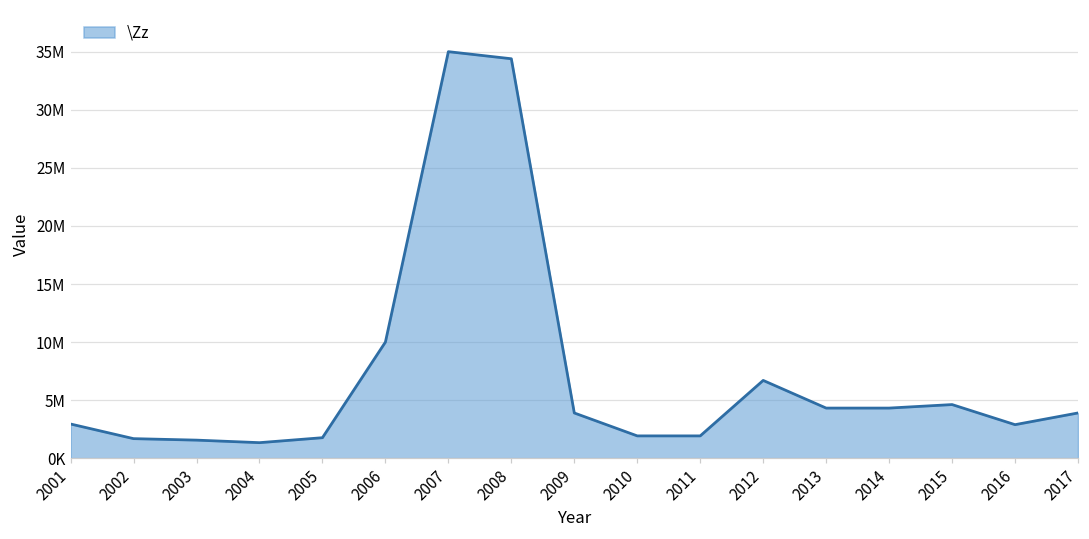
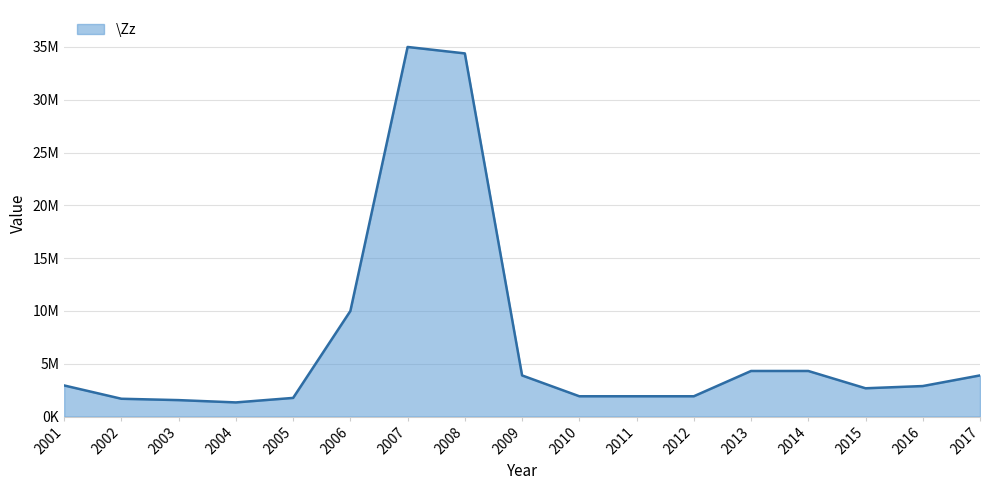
2012: 6700000 -> 1900000
2015: 4600000 -> 2700000
